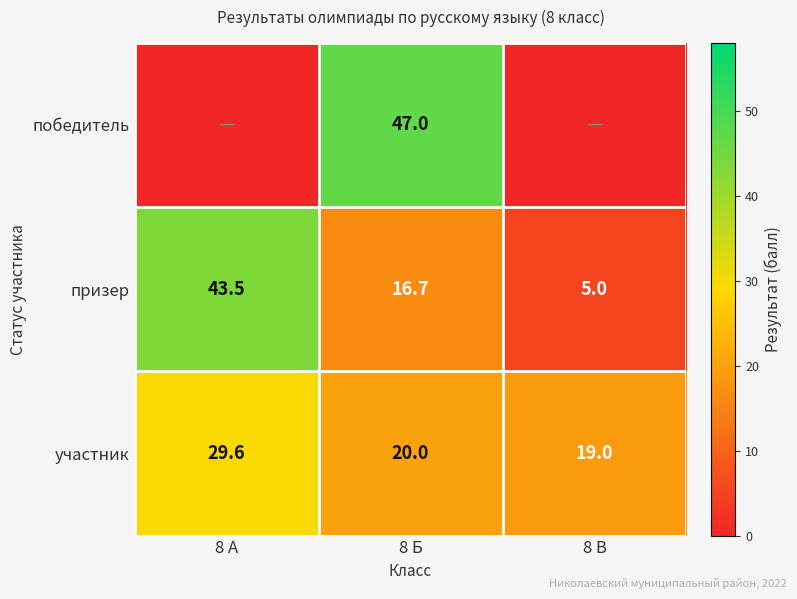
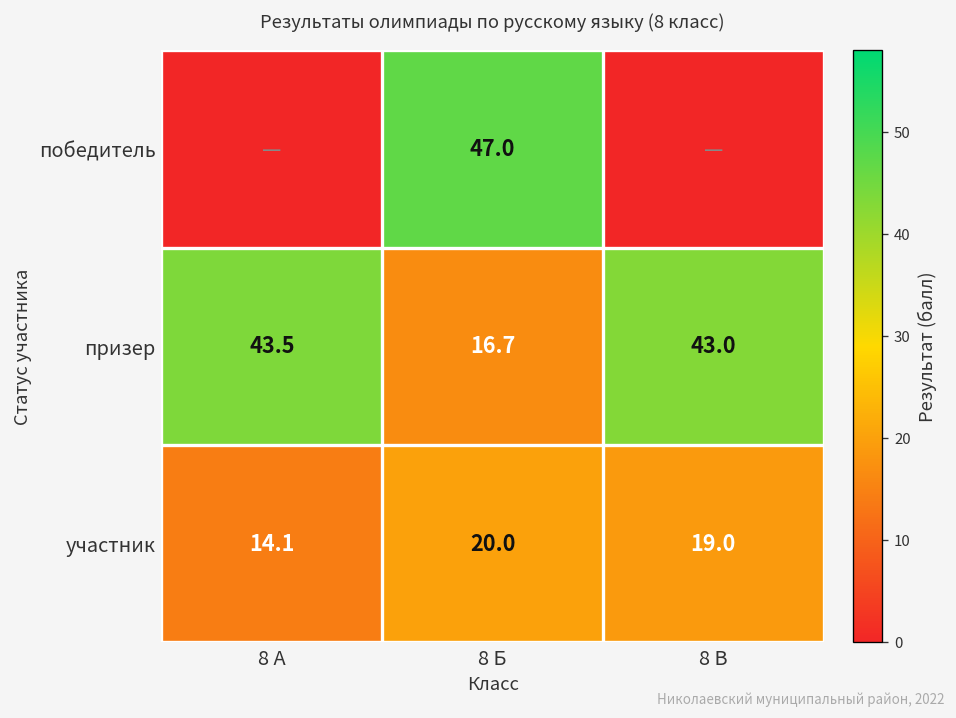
призер, 8 В: 5.0 -> 43.0
участник, 8 А: 29.6 -> 14.1
